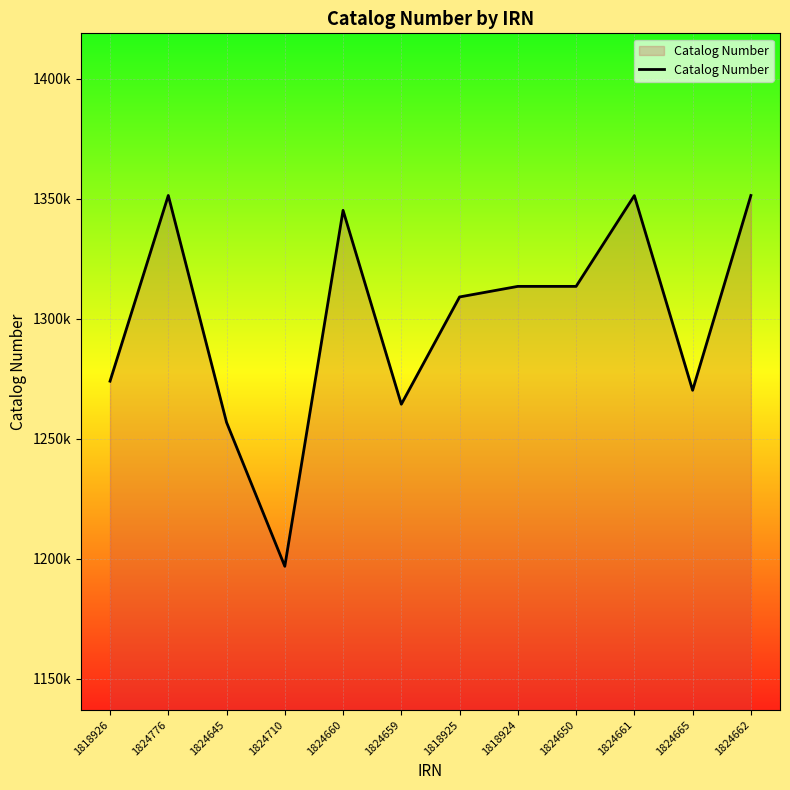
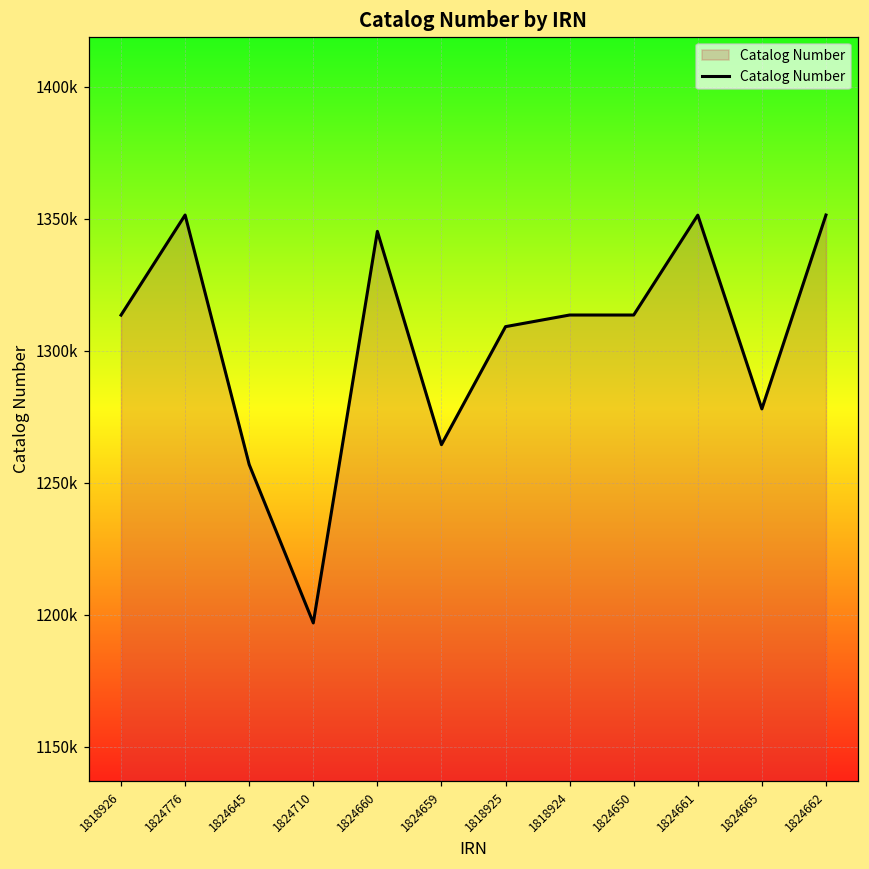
1818926: 1274000 -> 1313000
1824665: 1270000 -> 1278000
